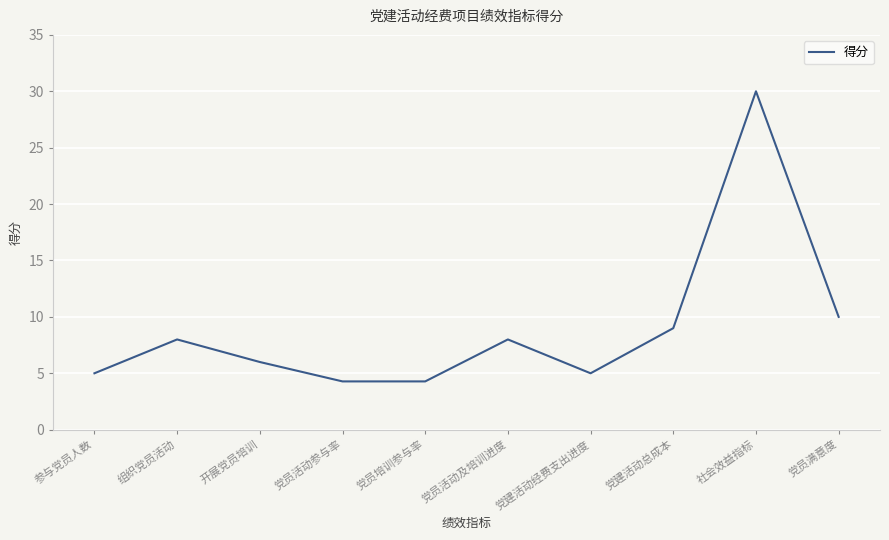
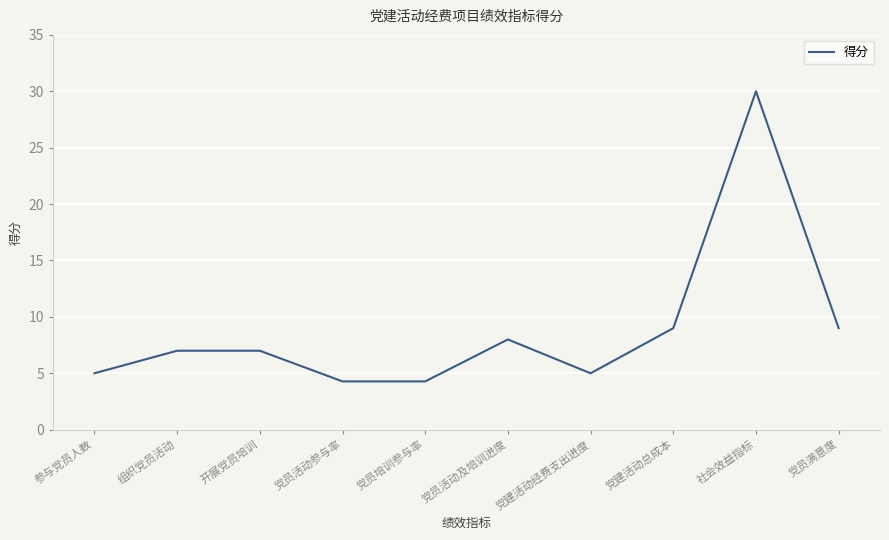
组织党员活动: 8 -> 7
开展党员培训: 6 -> 7
党员满意度: 10 -> 9
